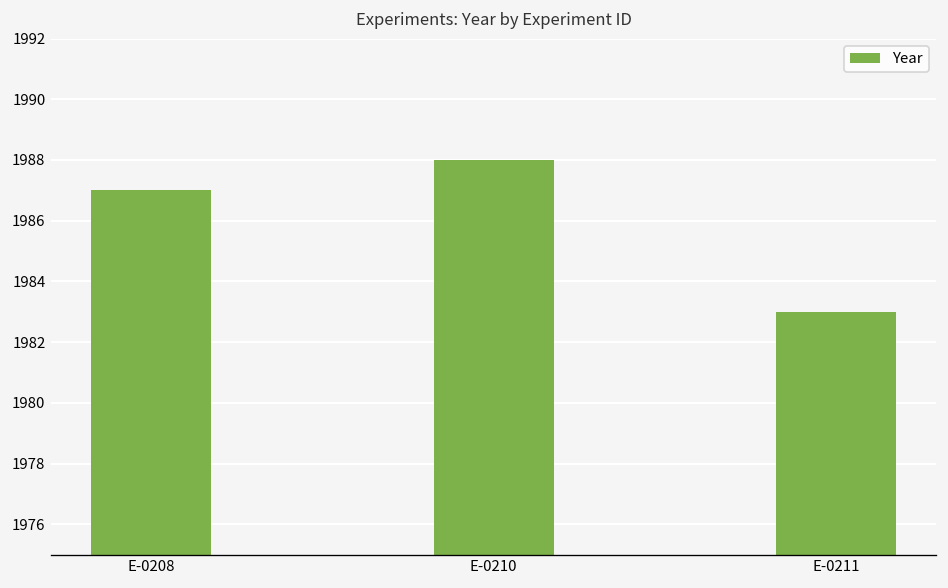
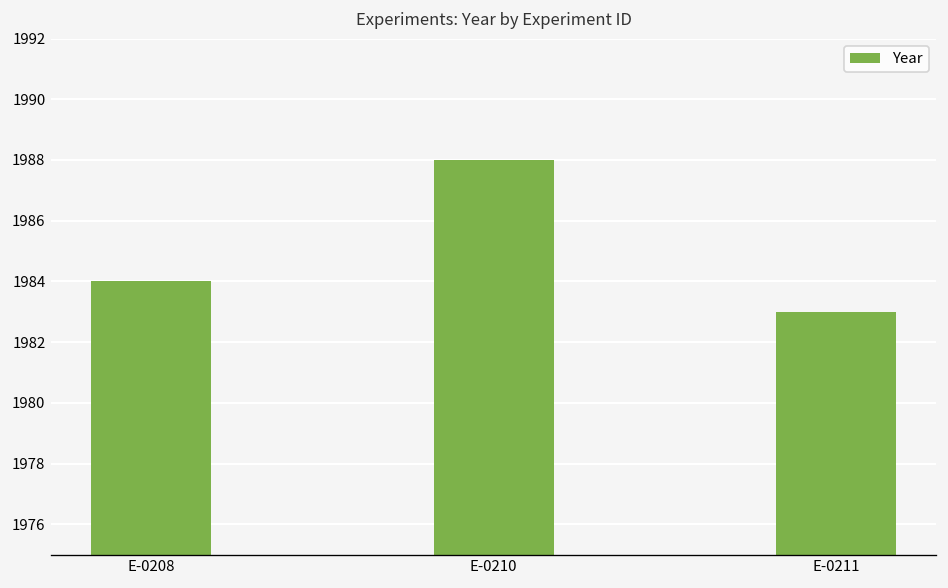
E-0208: 1987 -> 1984
